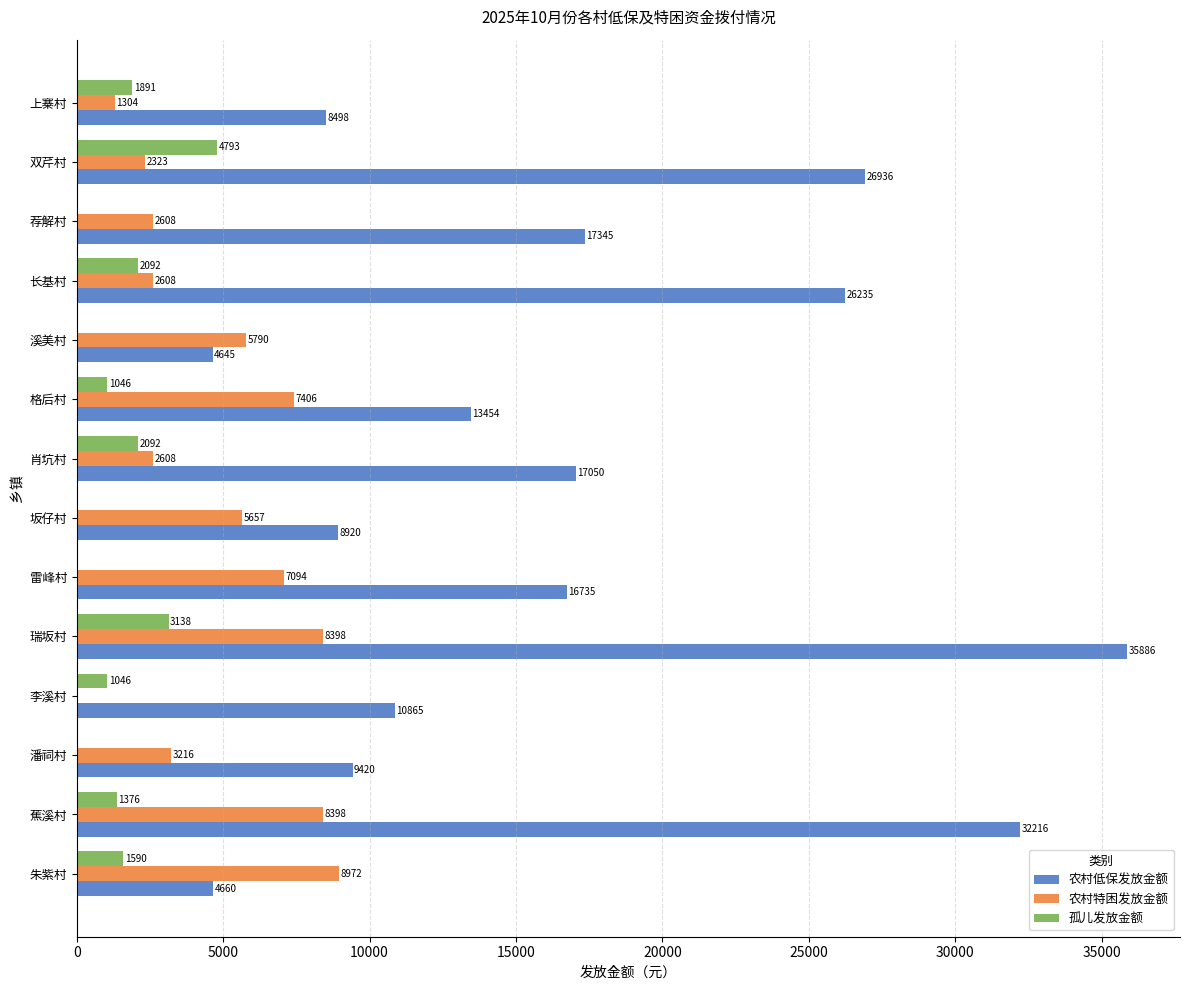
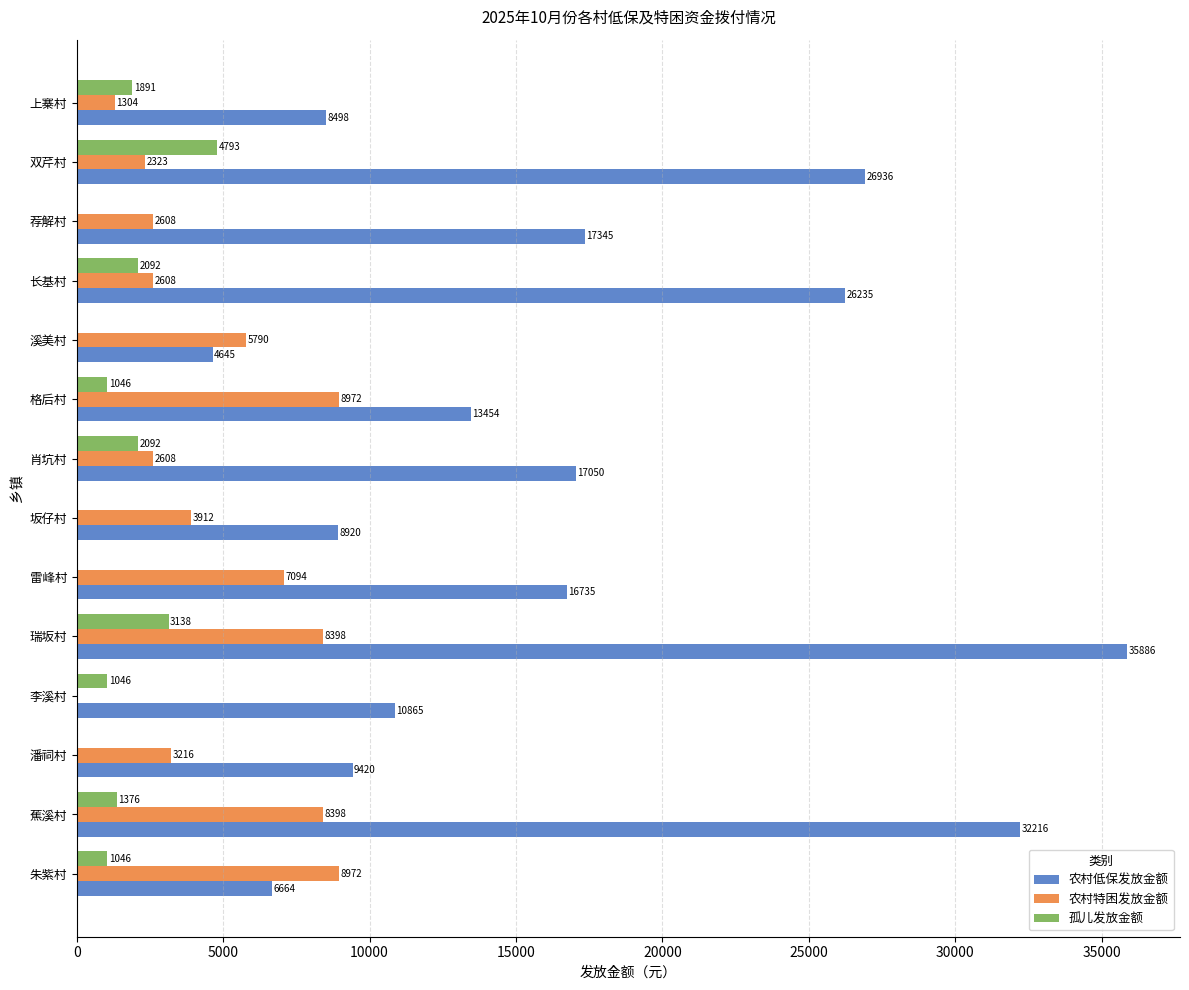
农村特困发放金额, 格后村: 7406 -> 8972
农村特困发放金额, 坂仔村: 5657 -> 3912
孤儿发放金额, 朱紫村: 1590 -> 1046
农村低保发放金额, 朱紫村: 4660 -> 6664
